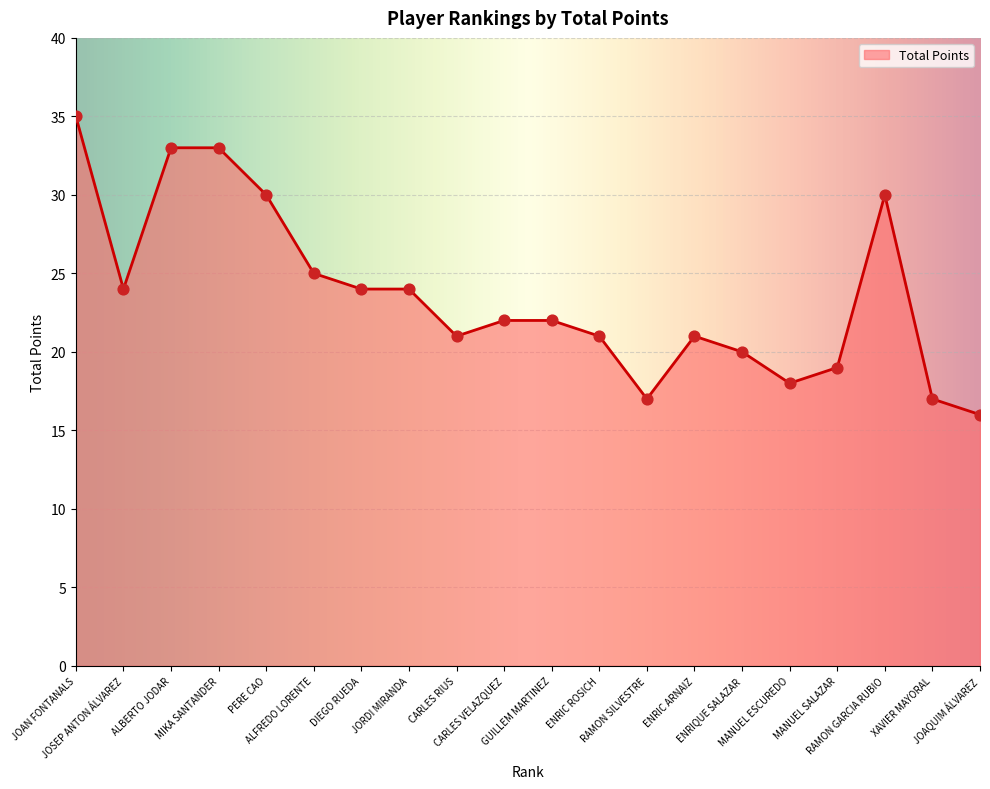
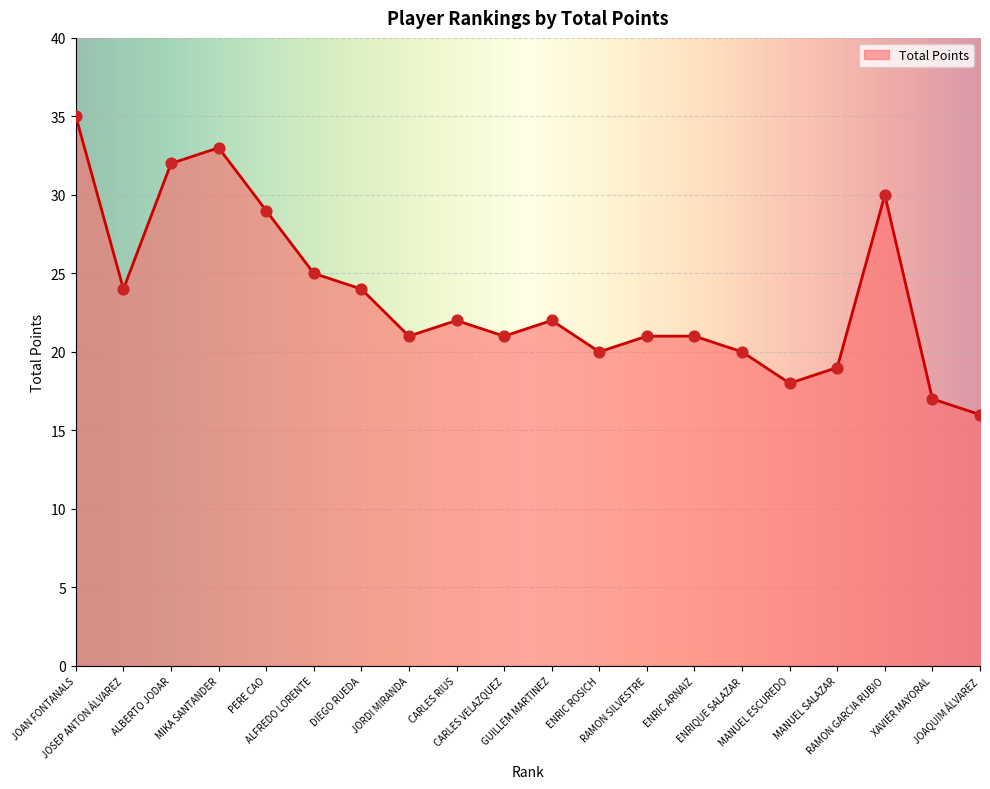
ALBERTO JODAR: 33 -> 32
PERE CAO: 30 -> 29
JORDI MIRANDA: 24 -> 21
CARLES RIUS: 21 -> 22
CARLES VELAZQUEZ: 22 -> 21
ENRIC ROSICH: 21 -> 20
RAMON SILVESTRE: 17 -> 21
